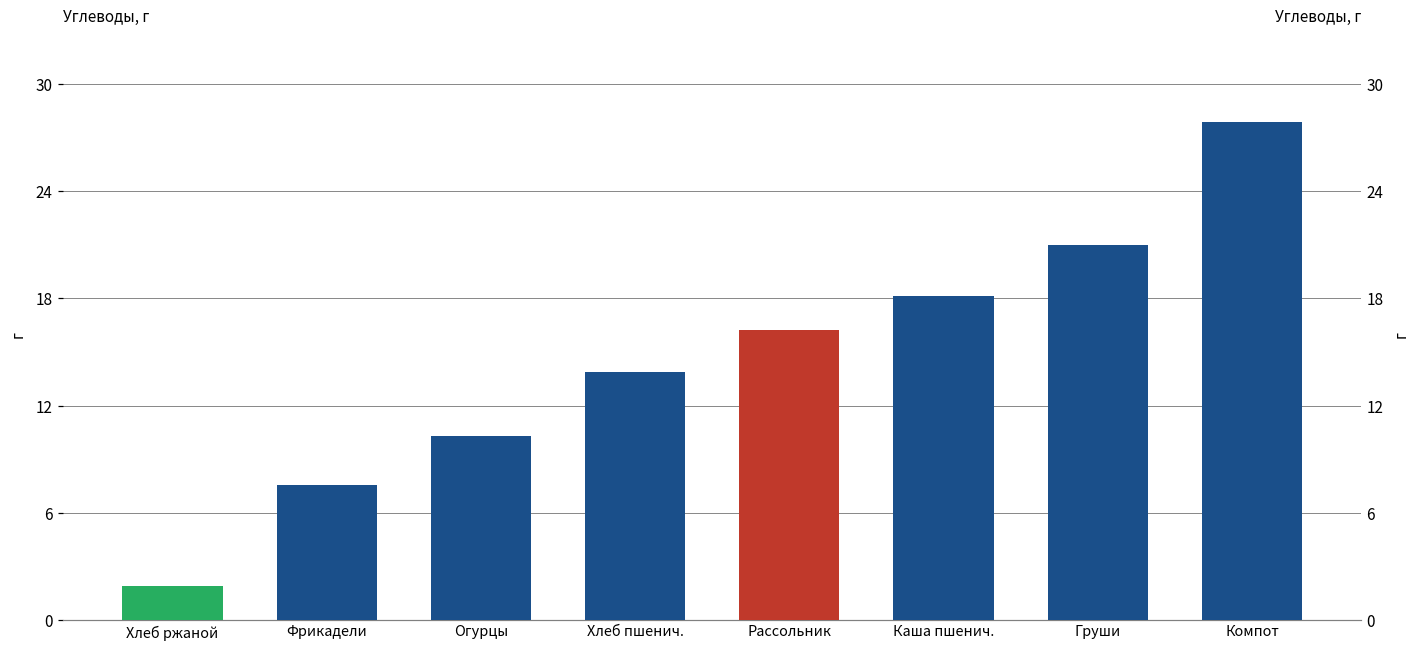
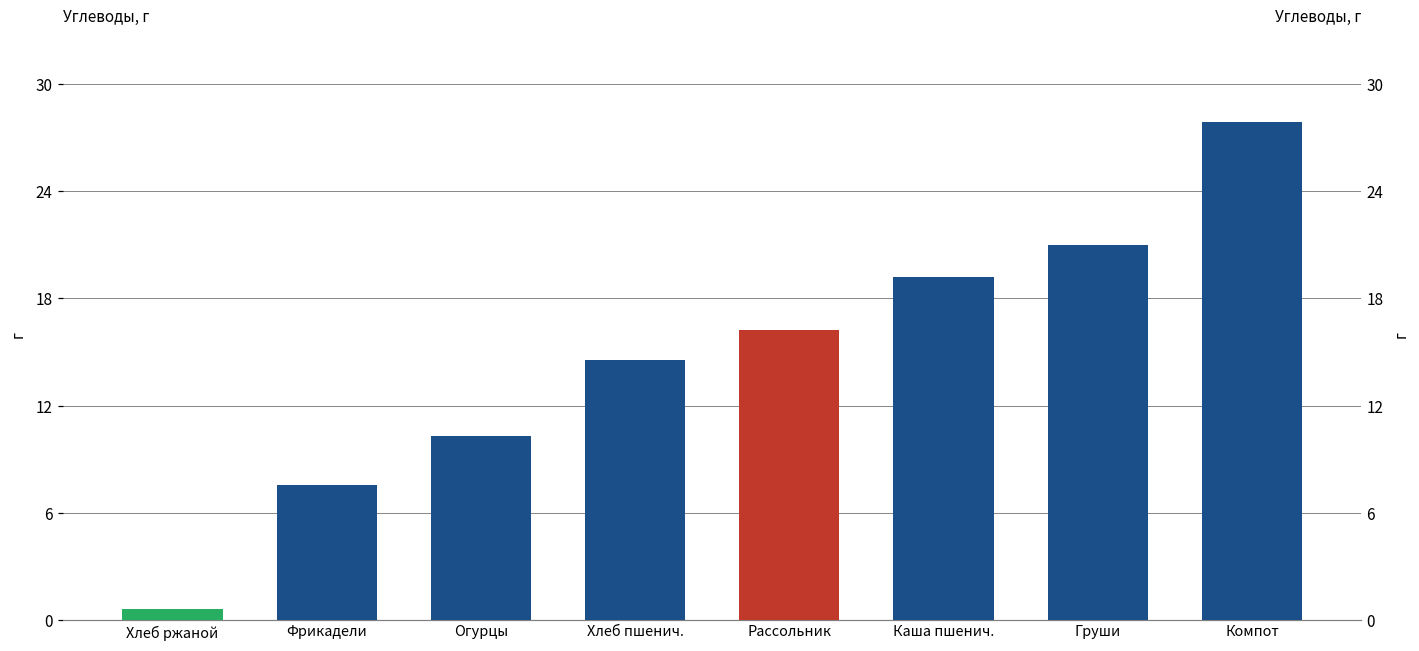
Хлеб ржаной: 1.9 -> 0.6
Хлеб пшенич.: 13.9 -> 14.6
Каша пшенич.: 18.1 -> 19.2
